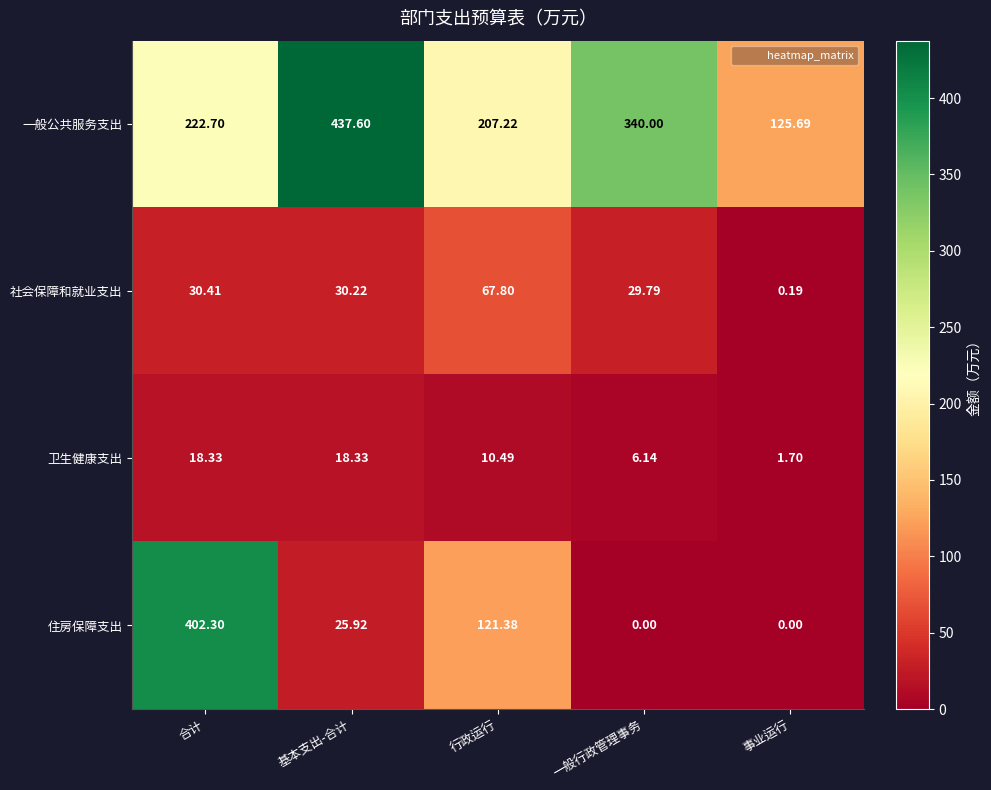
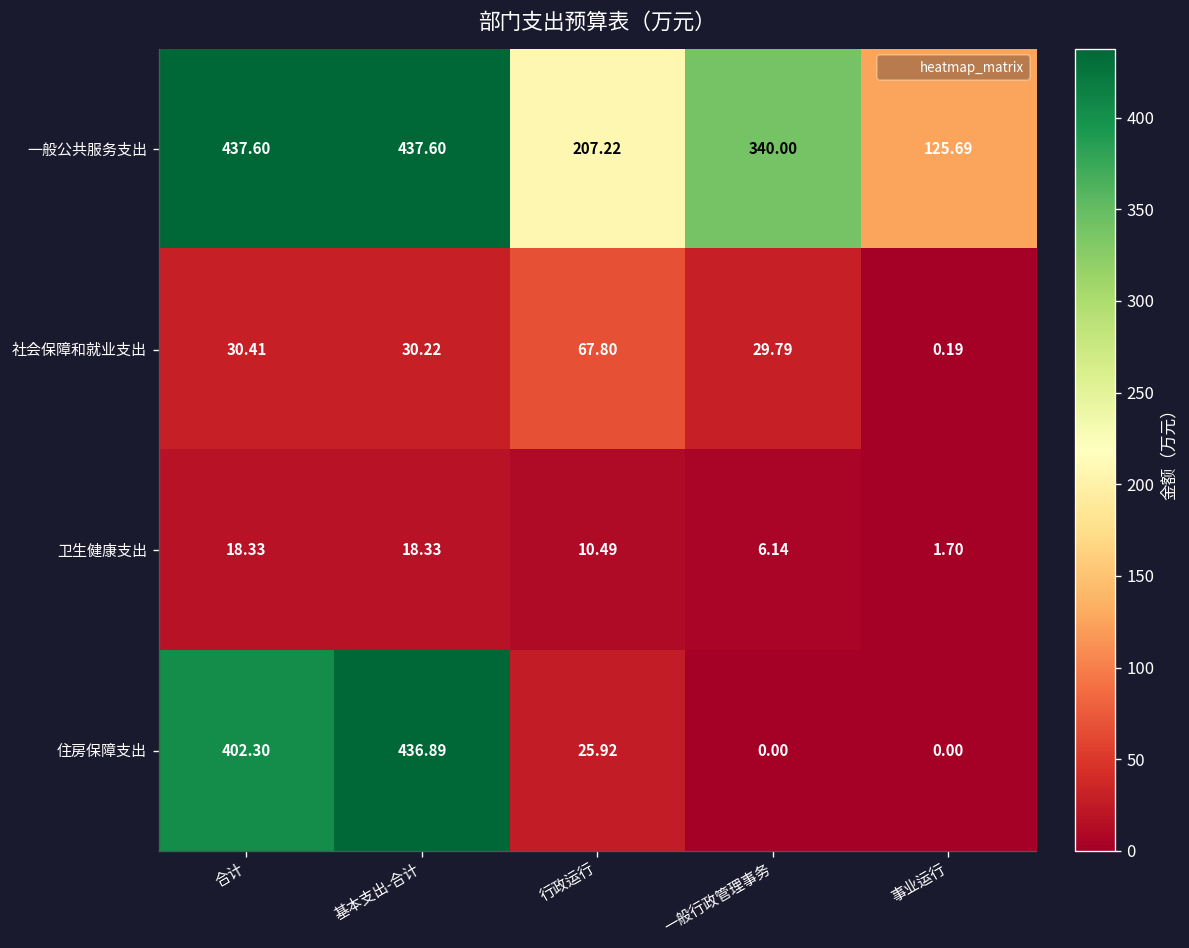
一般公共服务支出, 合计: 222.70 -> 437.60
住房保障支出, 基本支出-合计: 25.92 -> 436.89
住房保障支出, 行政运行: 121.38 -> 25.92
